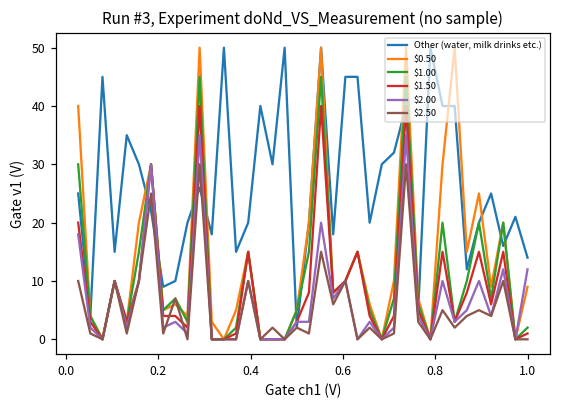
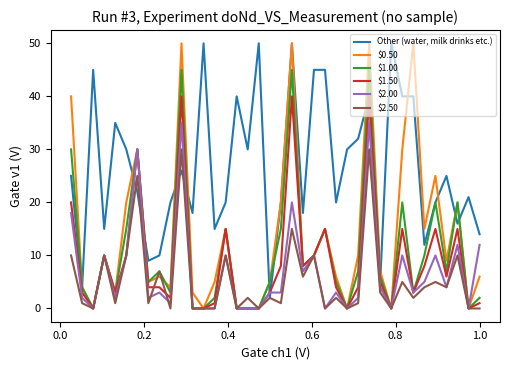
$0.50, 1.0: 9 -> 6
